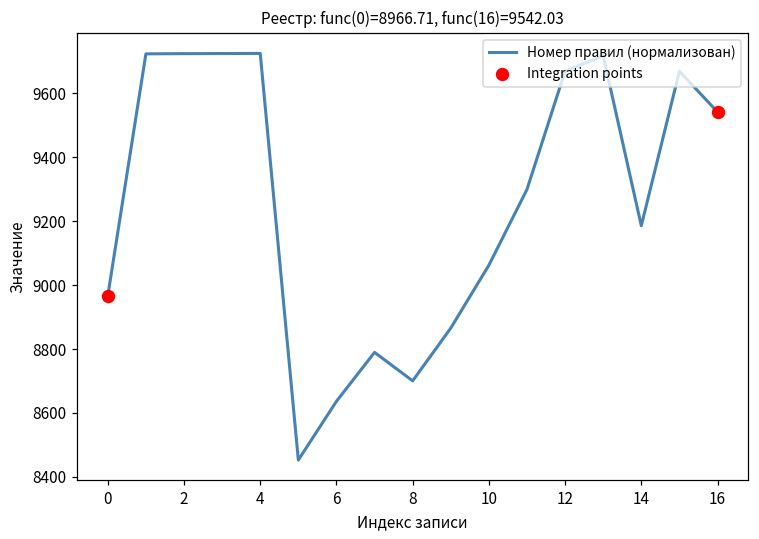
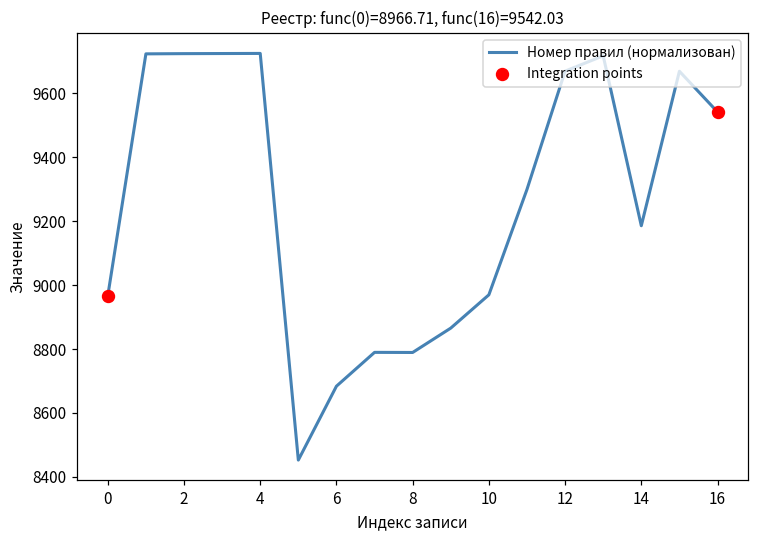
Номер правил (нормализован), 6: 8640 -> 8680
Номер правил (нормализован), 8: 8700 -> 8790
Номер правил (нормализован), 10: 9060 -> 8970
